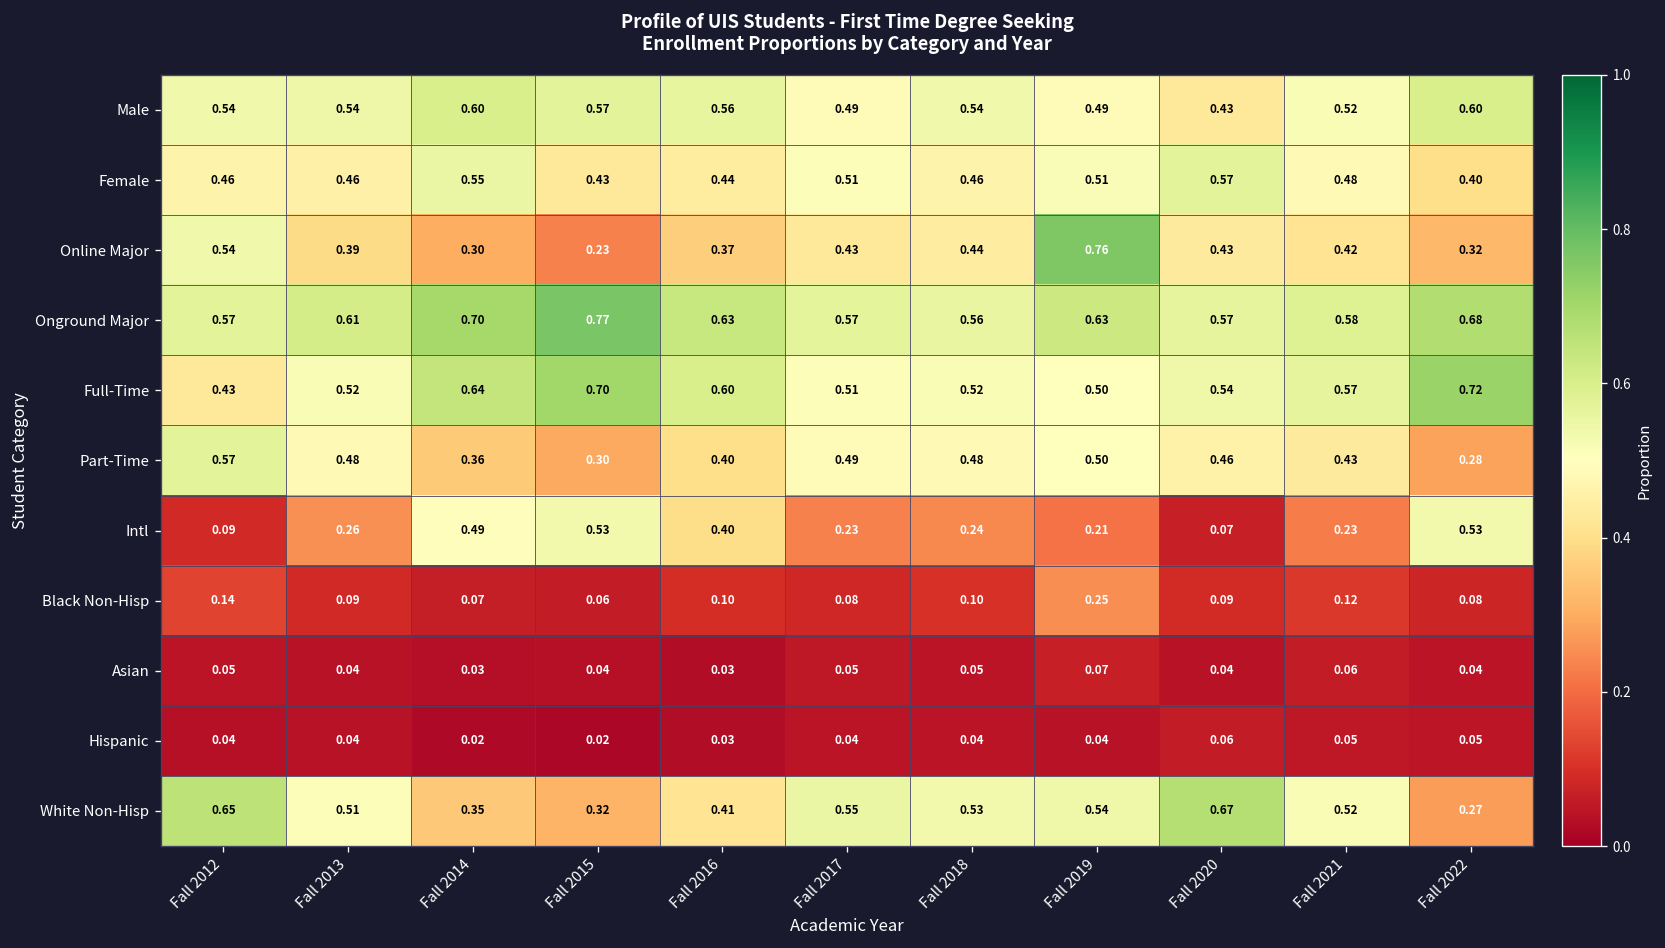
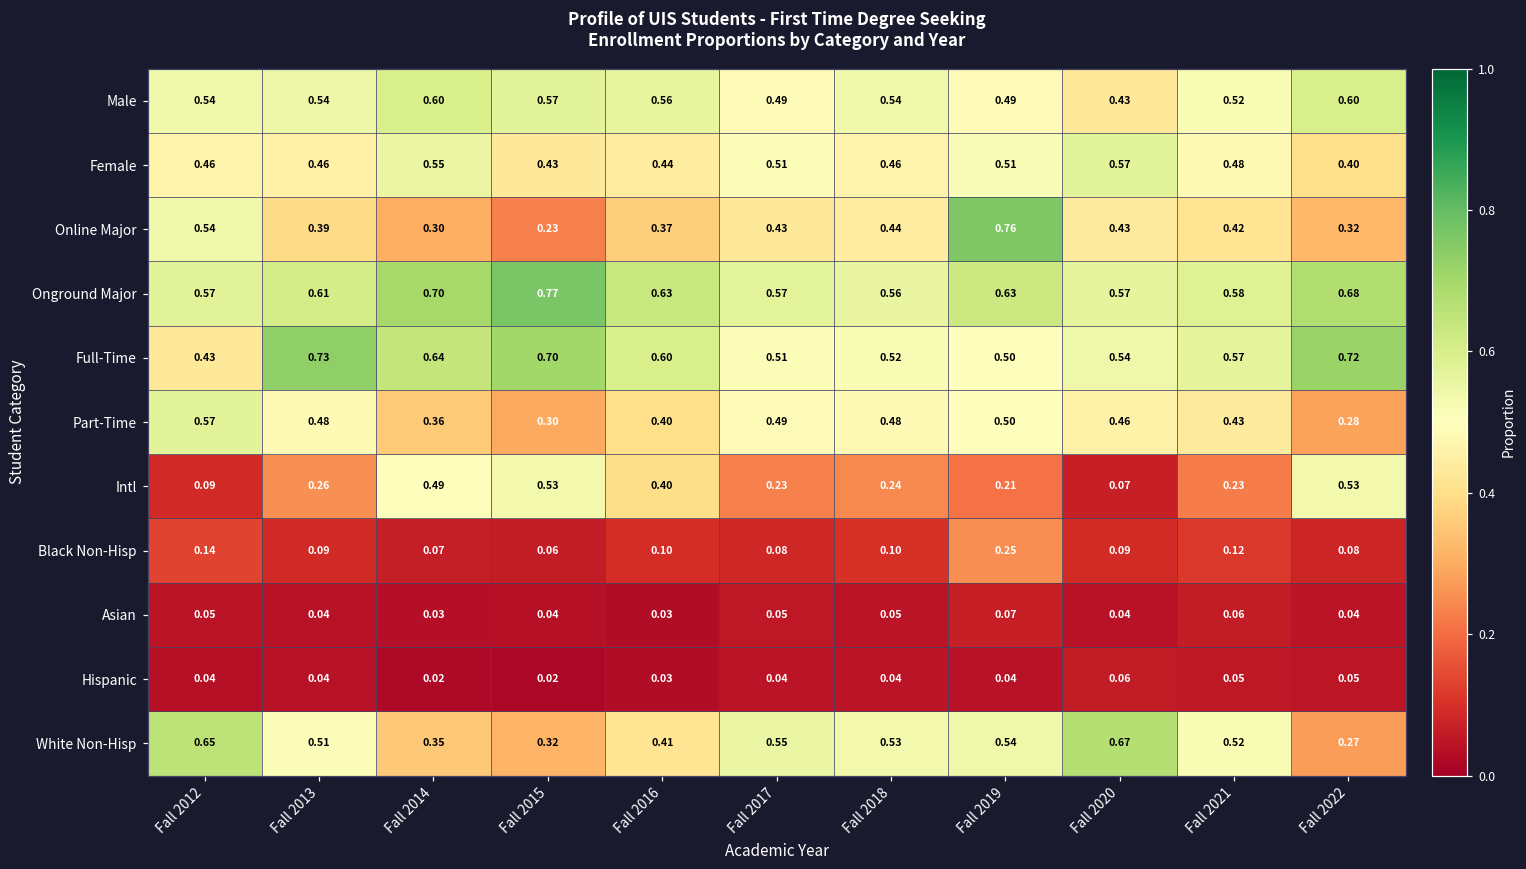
Full-Time, Fall 2013: 0.52 -> 0.73
